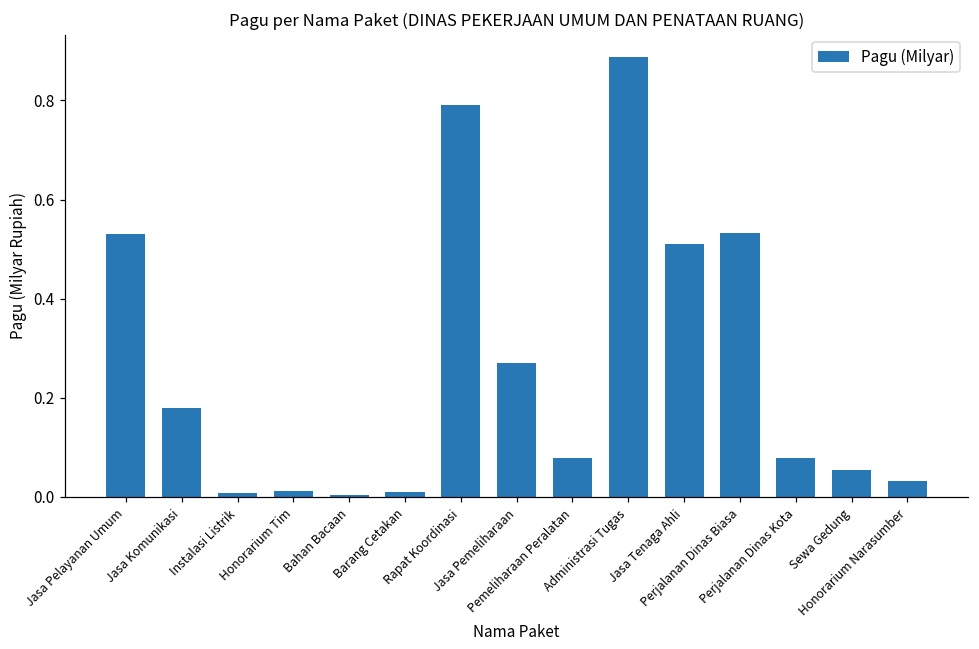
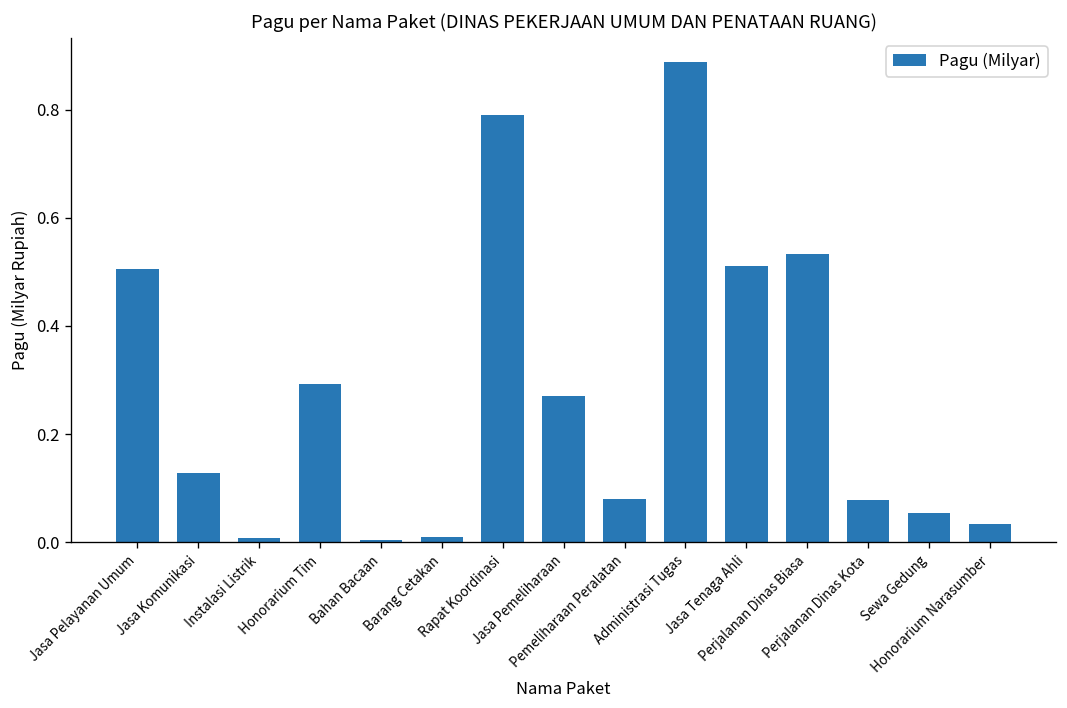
Jasa Pelayanan Umum: 0.53 -> 0.50
Jasa Komunikasi: 0.18 -> 0.13
Honorarium Tim: 0.01 -> 0.29
